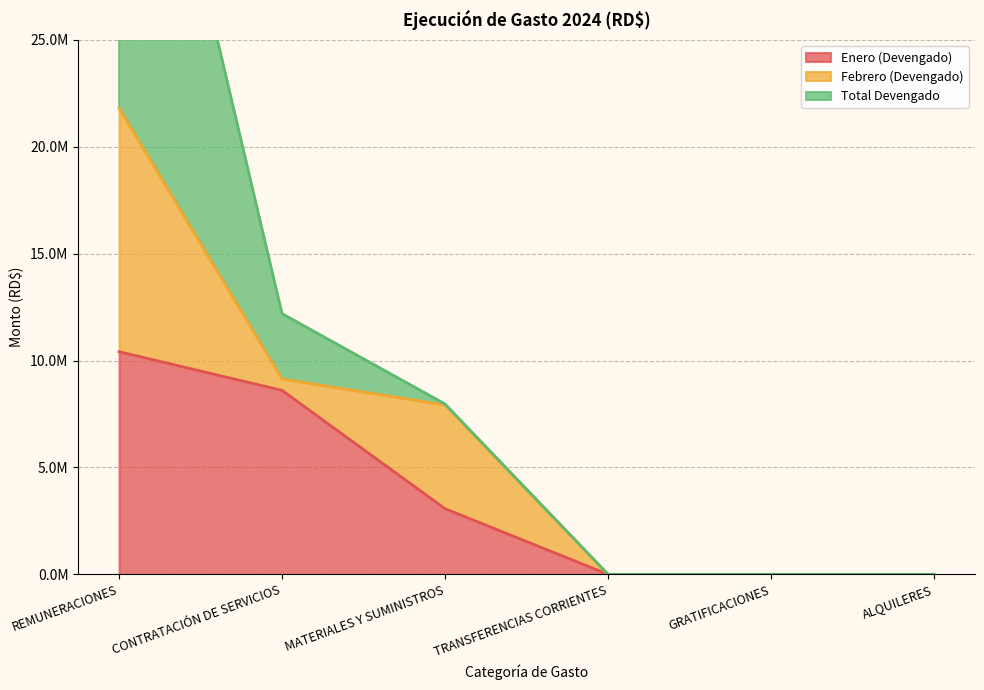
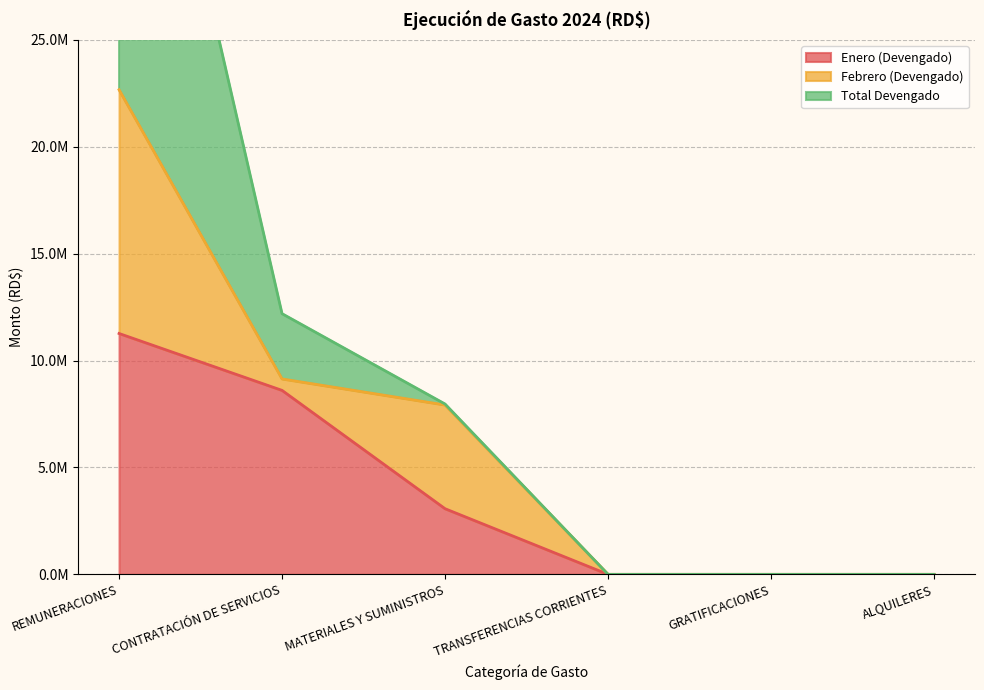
Enero (Devengado), REMUNERACIONES: 10400000 -> 11300000
